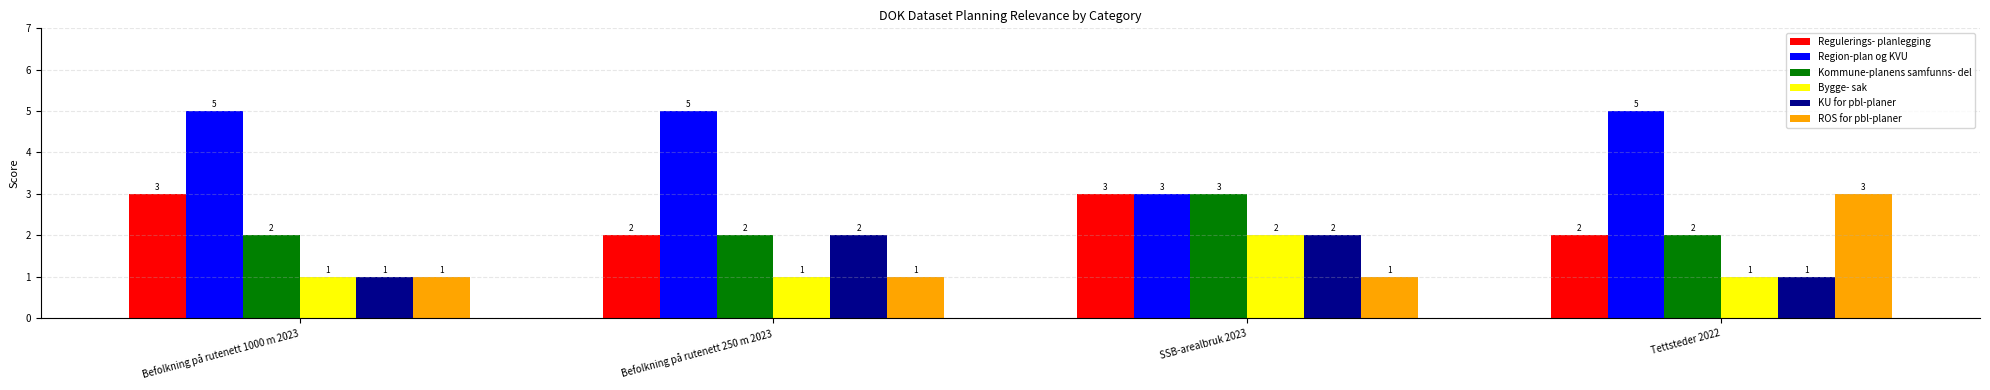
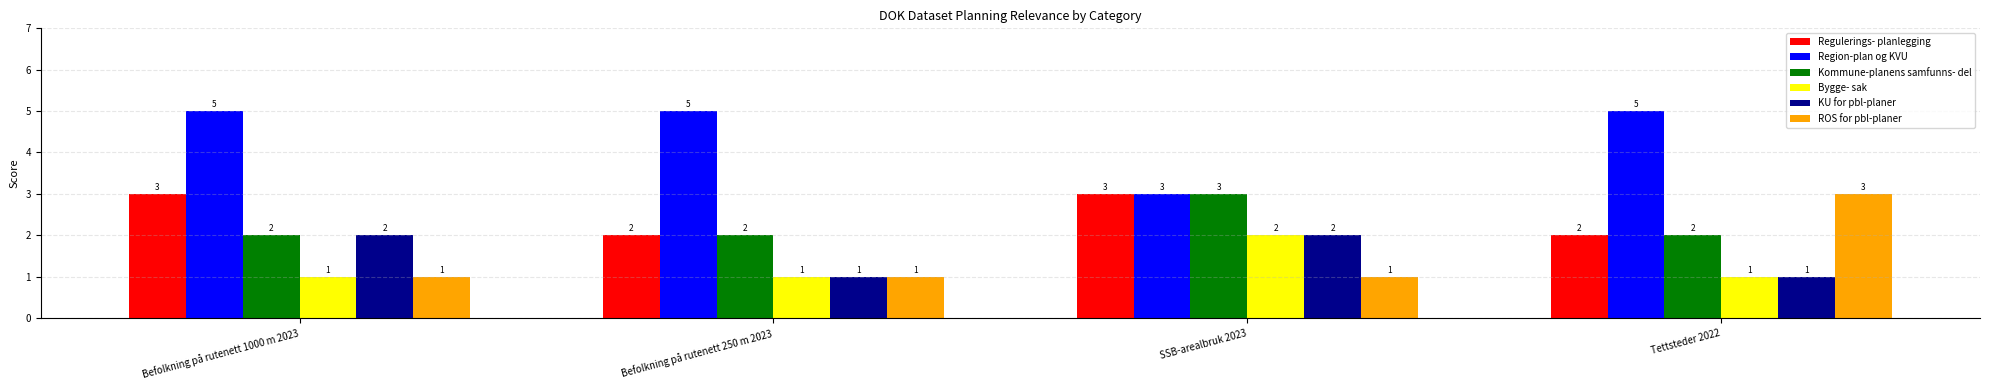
KU for pbl-planer, Befolkning på rutenett 1000 m 2023: 1 -> 2
KU for pbl-planer, Befolkning på rutenett 250 m 2023: 2 -> 1
